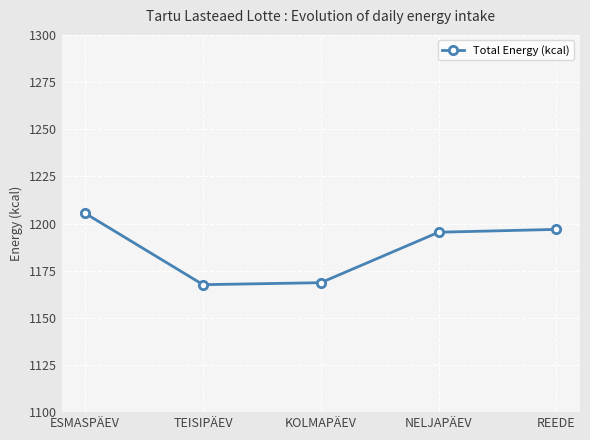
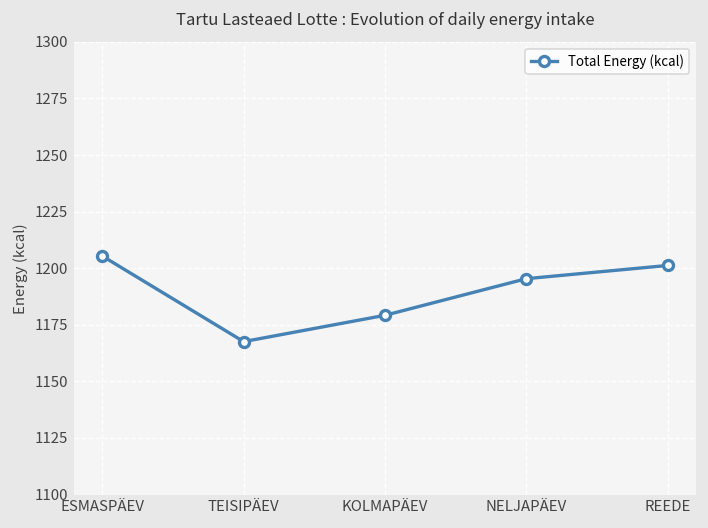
KOLMAPÄEV: 1169 -> 1179
REEDE: 1197 -> 1201
